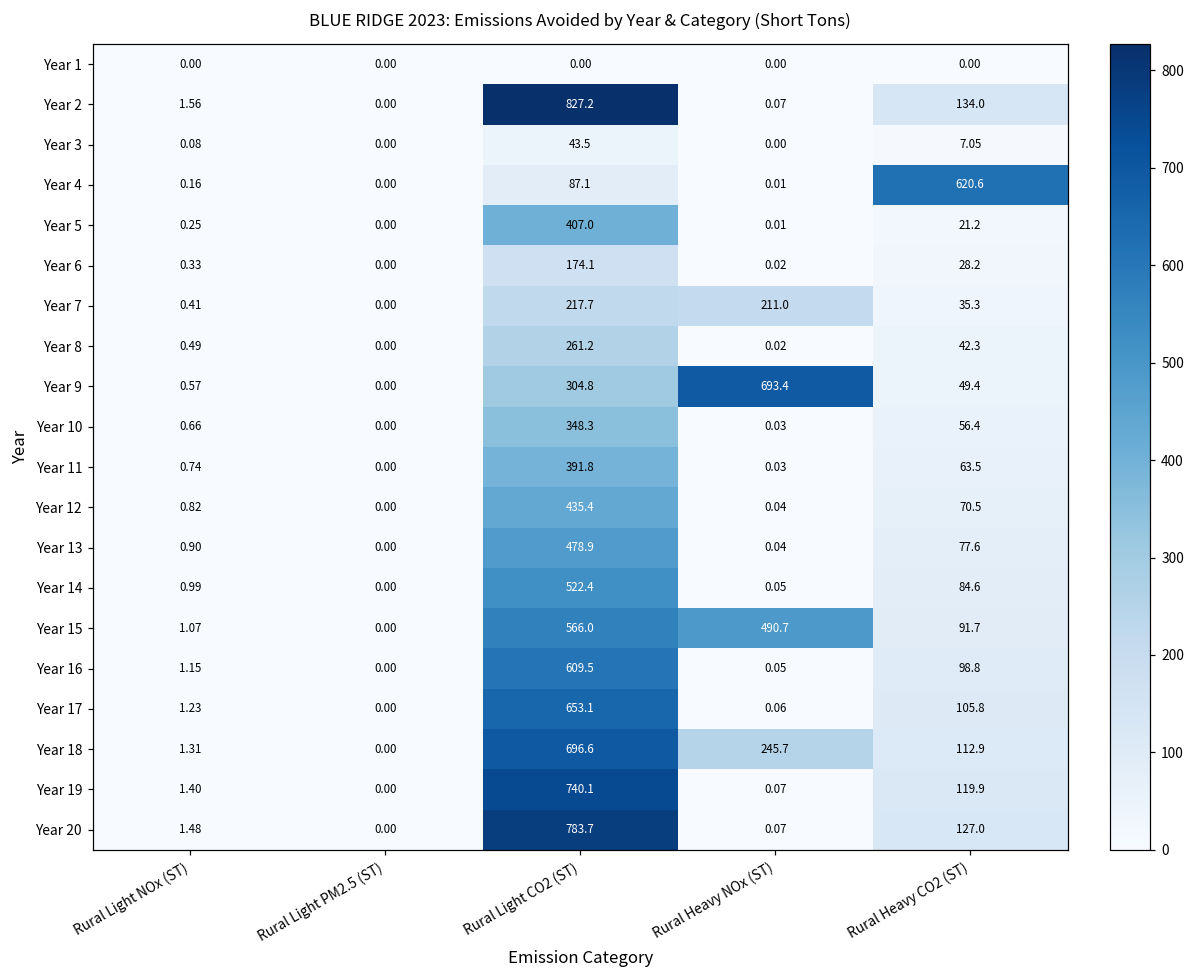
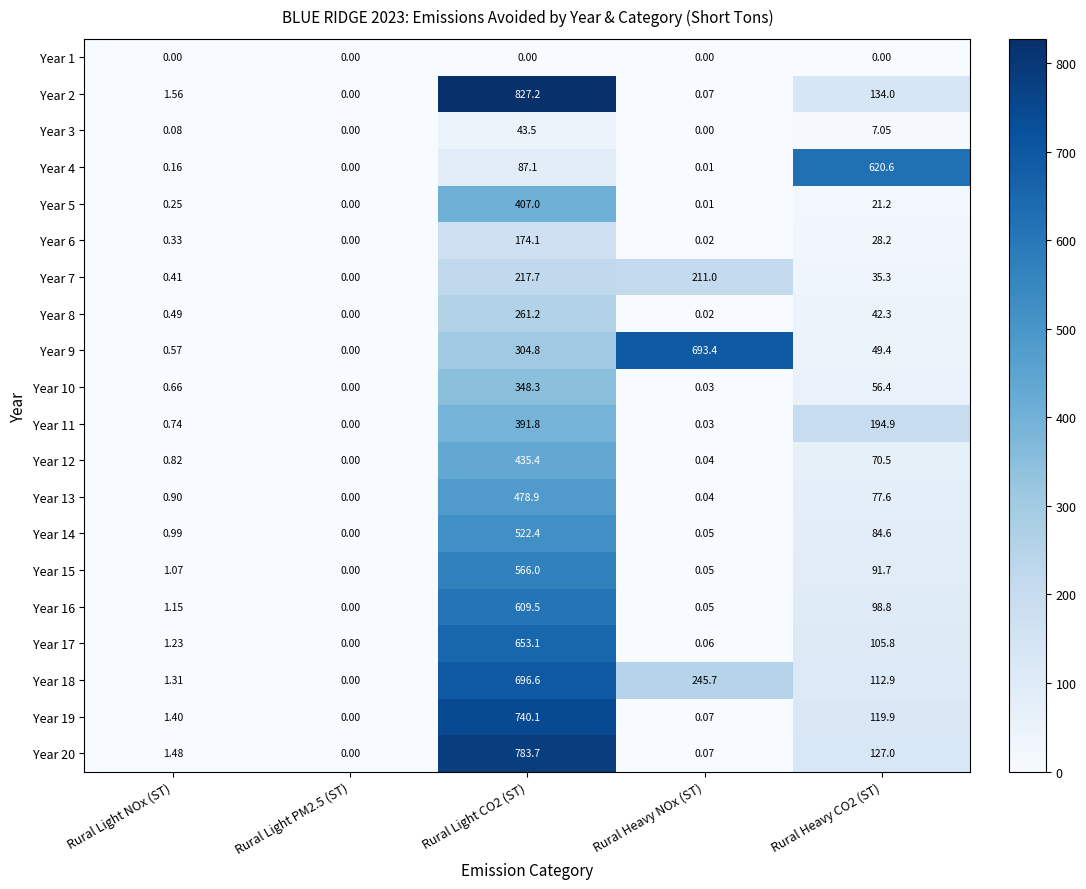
Year 11, Rural Heavy CO2 (ST): 63.5 -> 194.9
Year 15, Rural Heavy NOx (ST): 490.7 -> 0.05
